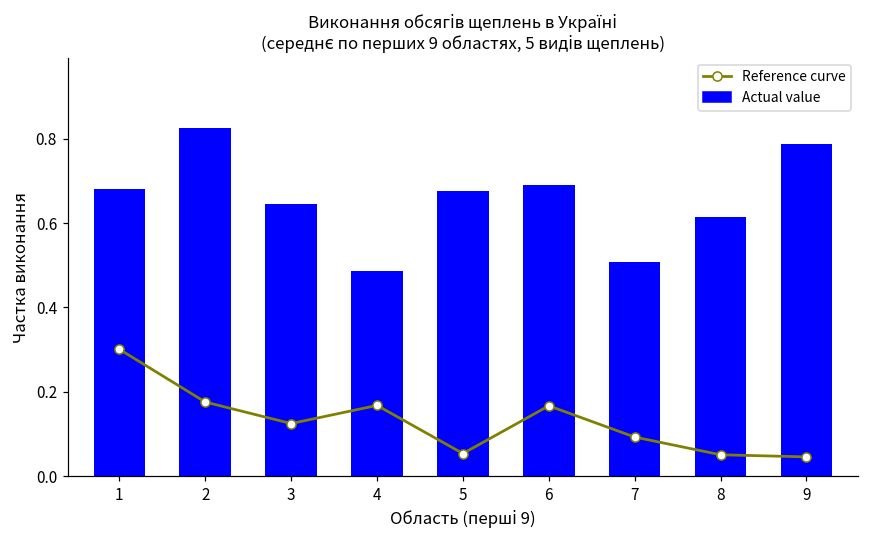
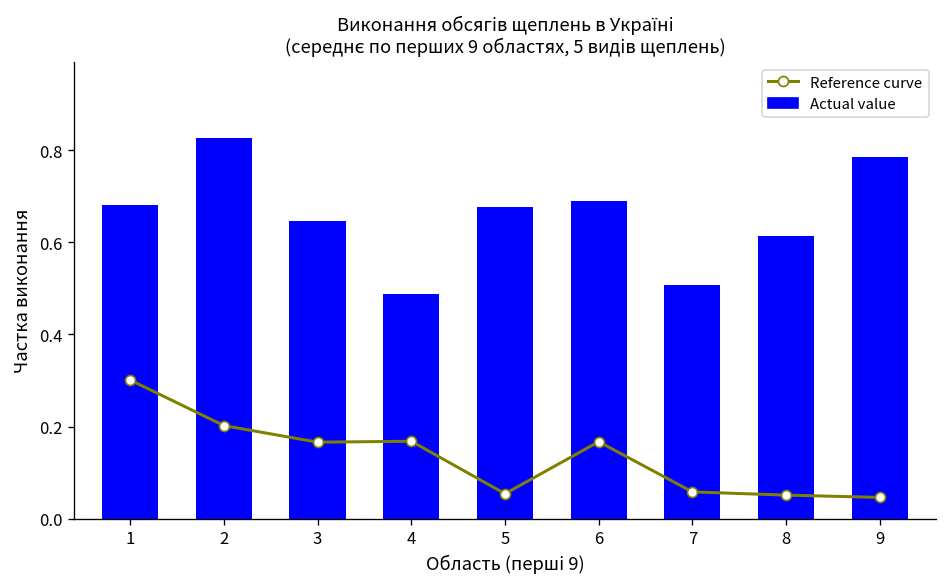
Reference curve, 2: 0.18 -> 0.20
Reference curve, 3: 0.13 -> 0.17
Reference curve, 7: 0.09 -> 0.06
